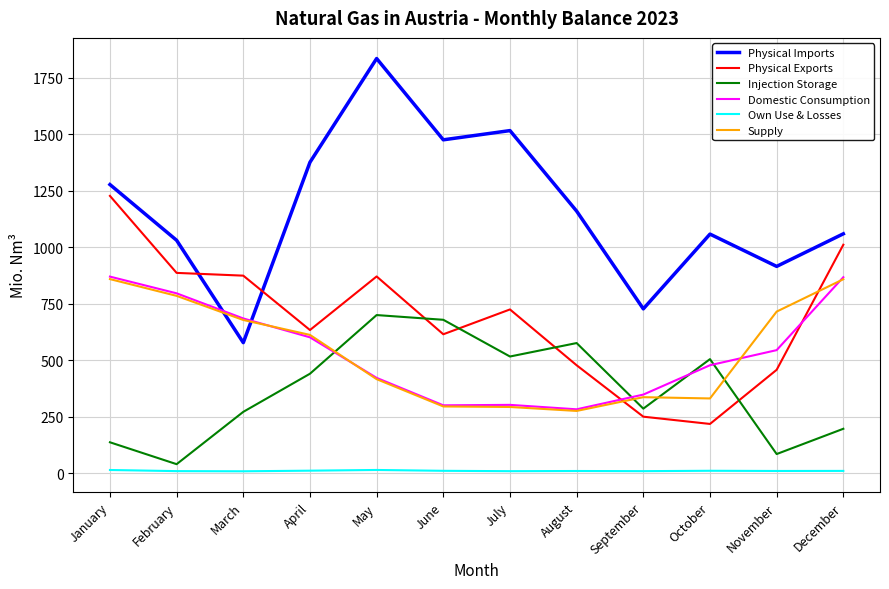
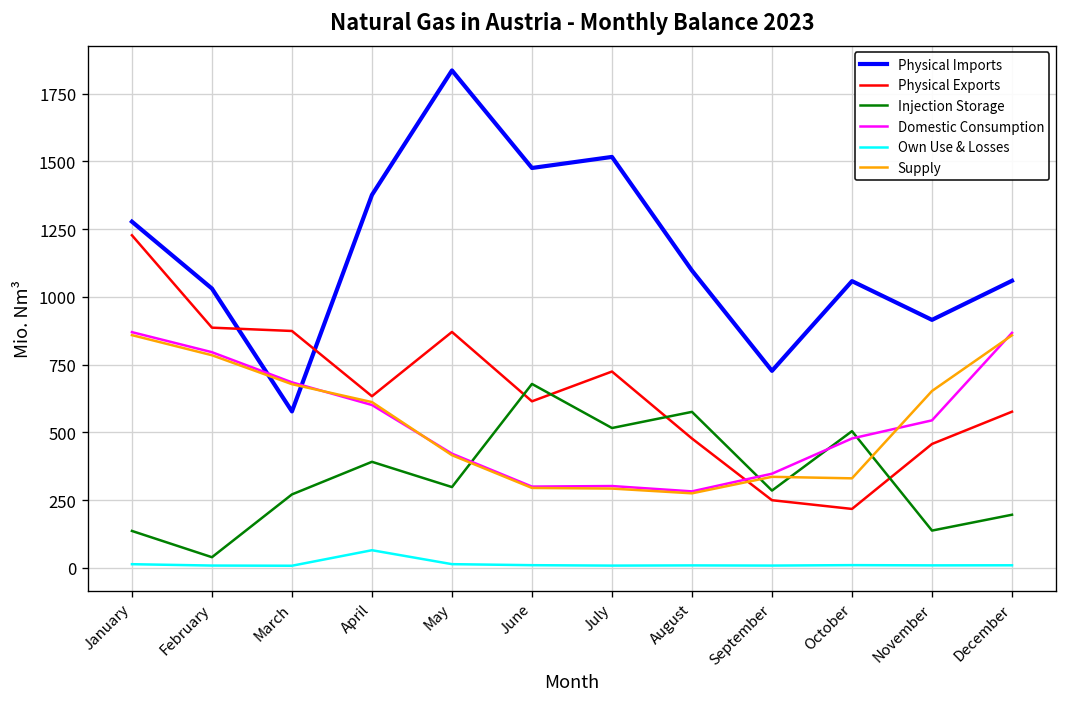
Injection Storage, April: 440 -> 390
Own Use & Losses, April: 10 -> 70
Injection Storage, May: 700 -> 300
Physical Imports, August: 1160 -> 1100
Injection Storage, November: 80 -> 140
Supply, November: 720 -> 650
Physical Exports, December: 1010 -> 580
